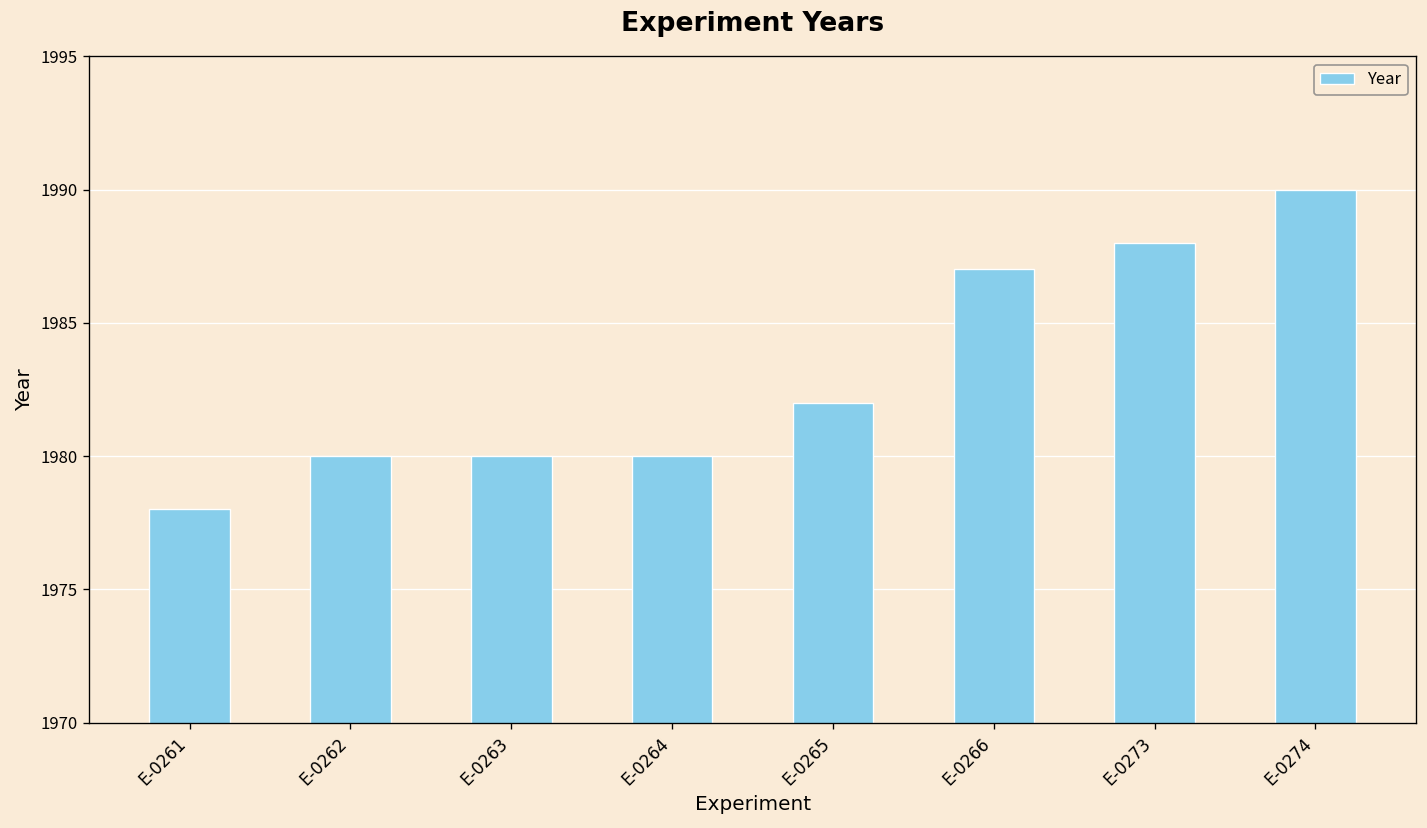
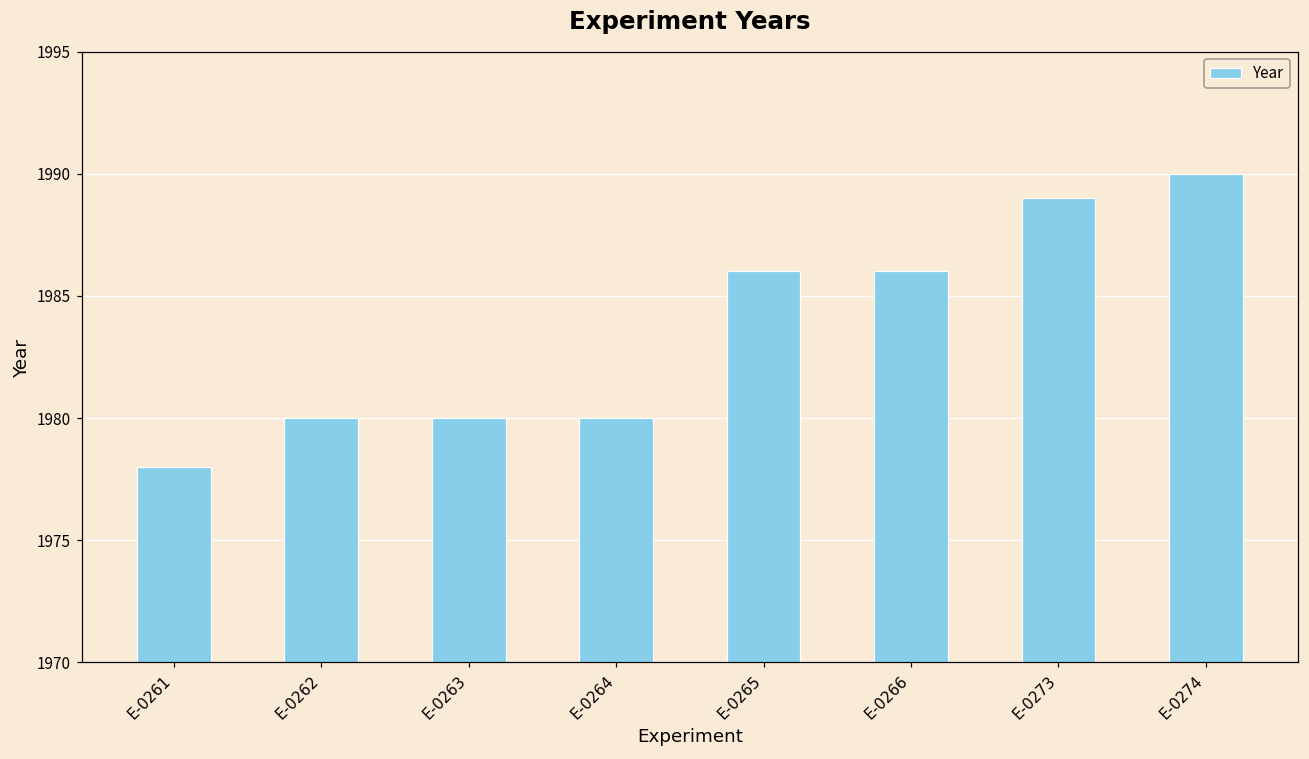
E-0265: 1982 -> 1986
E-0266: 1987 -> 1986
E-0273: 1988 -> 1989
